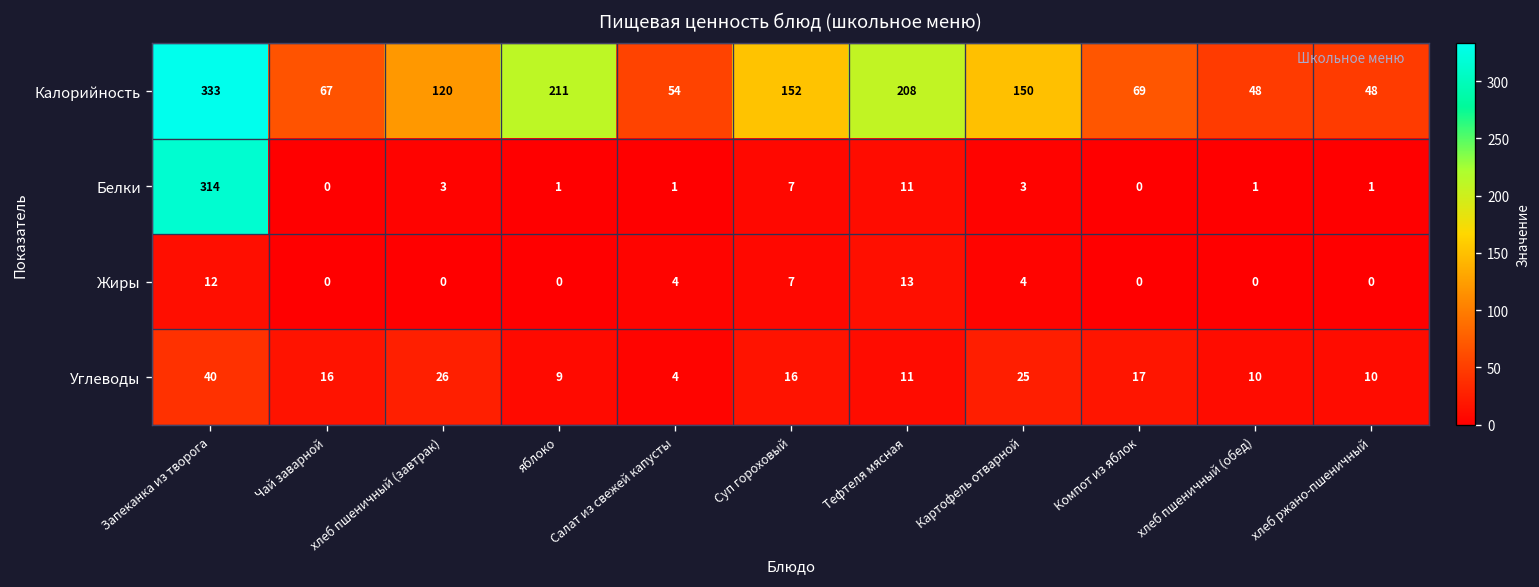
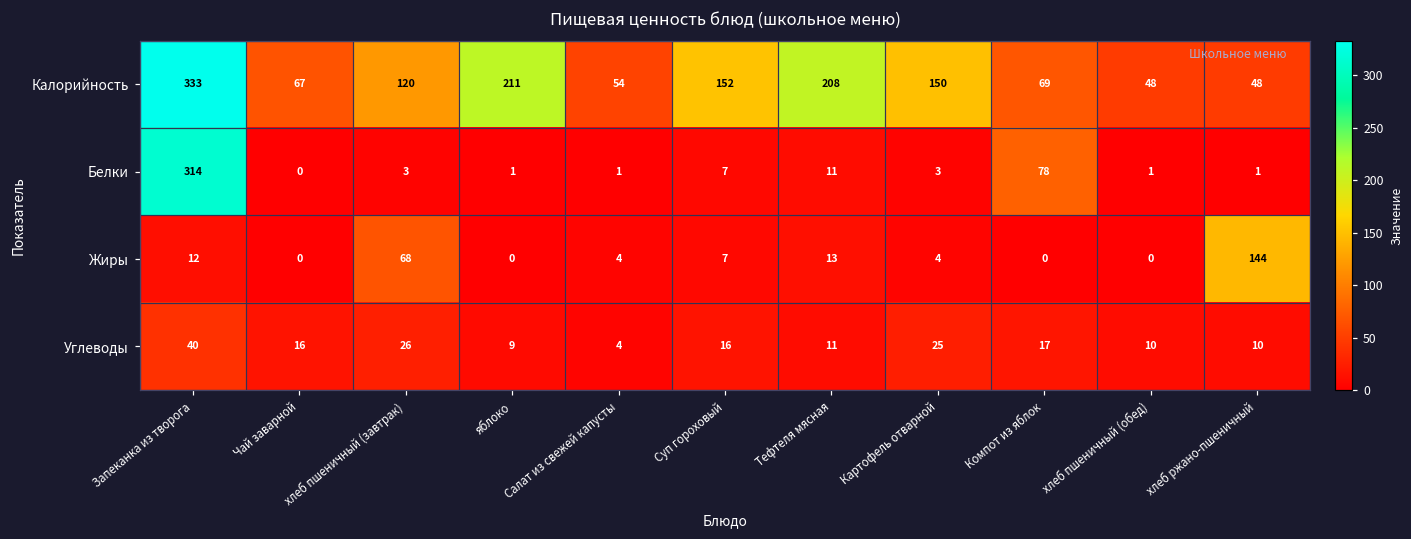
Белки, Компот из яблок: 0 -> 78
Жиры, хлеб пшеничный (завтрак): 0 -> 68
Жиры, хлеб ржано-пшеничный: 0 -> 144
